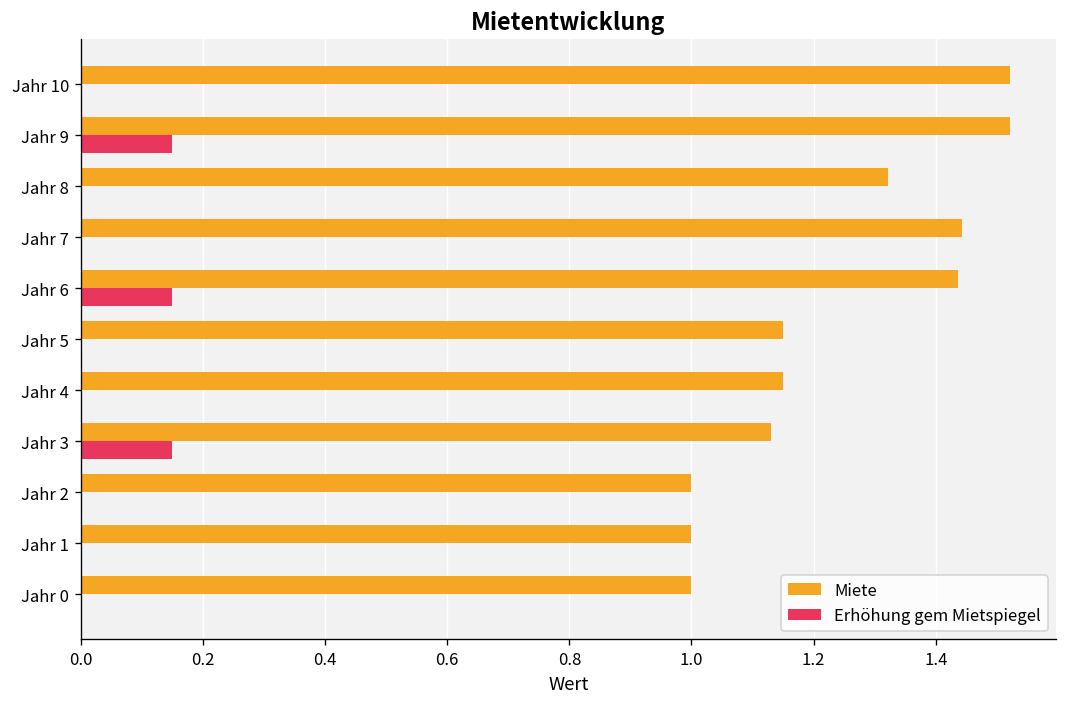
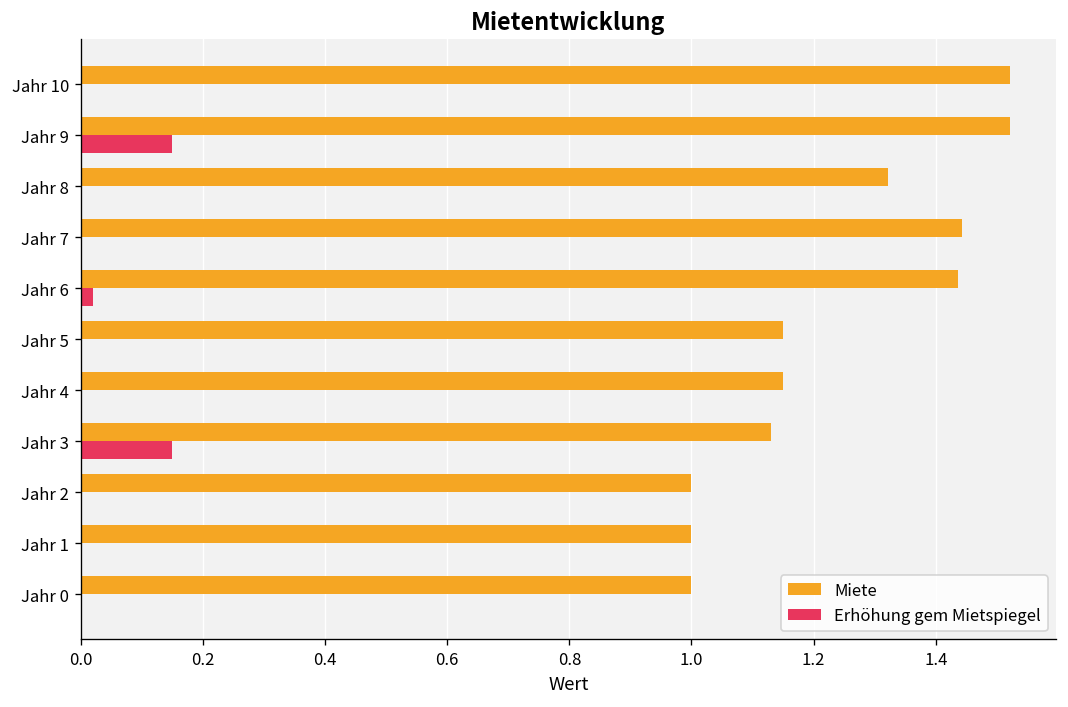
Erhöhung gem Mietspiegel, Jahr 6: 0.15 -> 0.02
